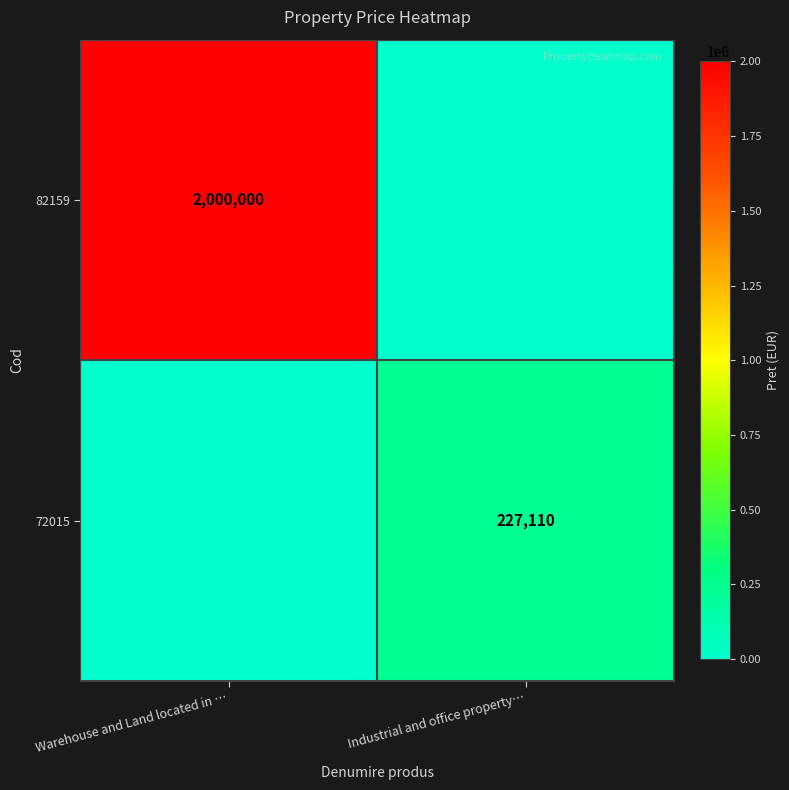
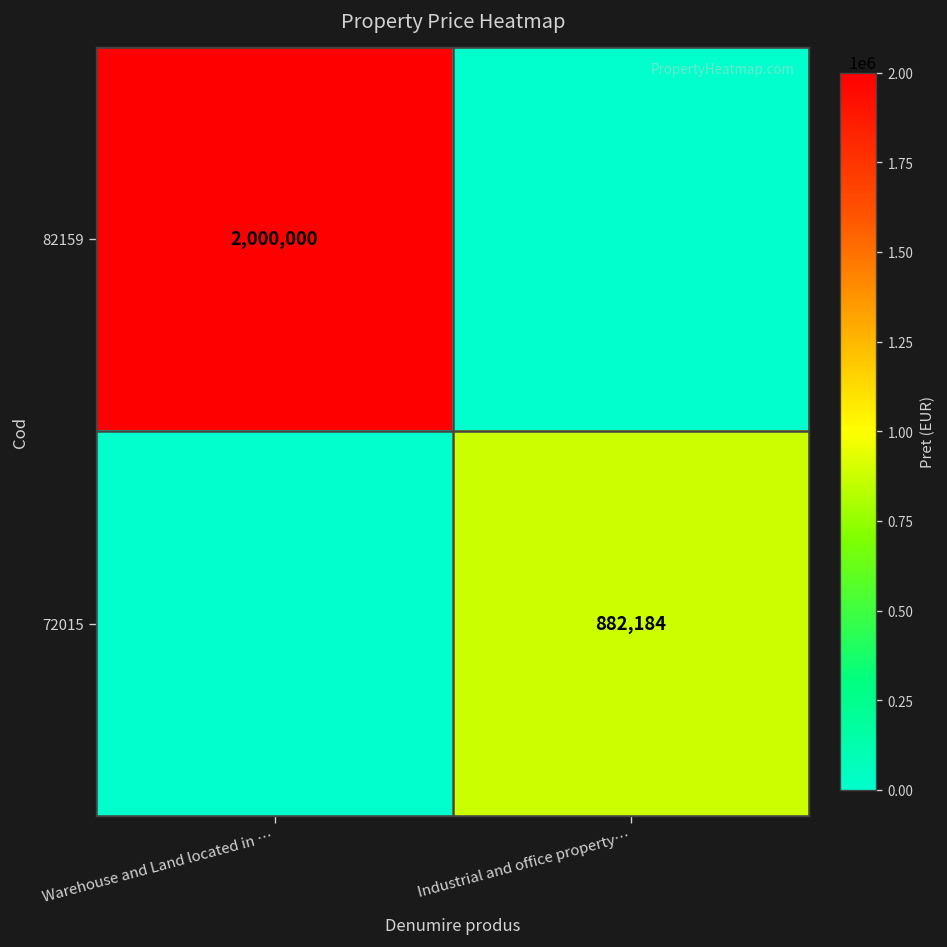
72015, Industrial and office property…: 227,110 -> 882,184
